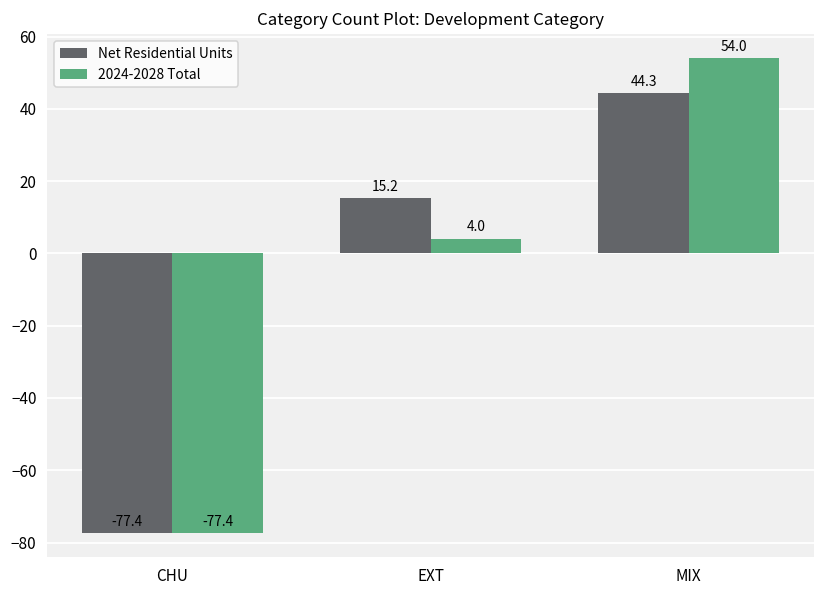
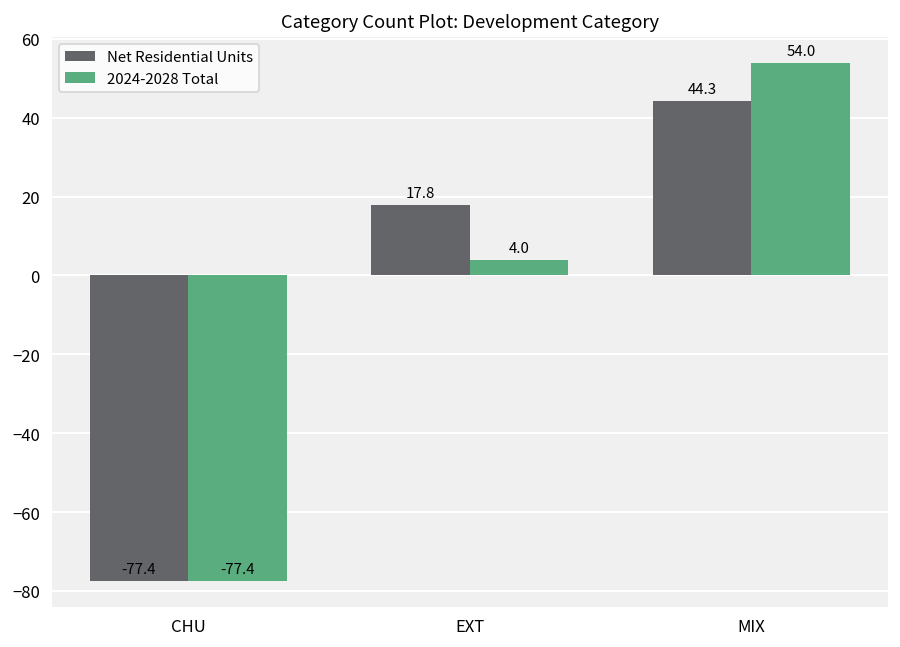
Net Residential Units, EXT: 15.2 -> 17.8
